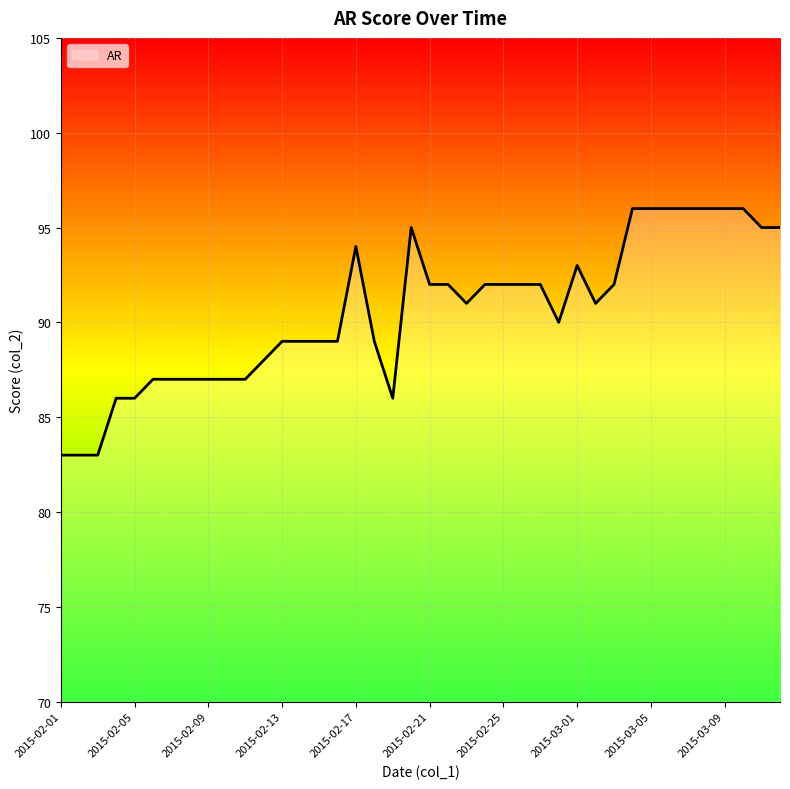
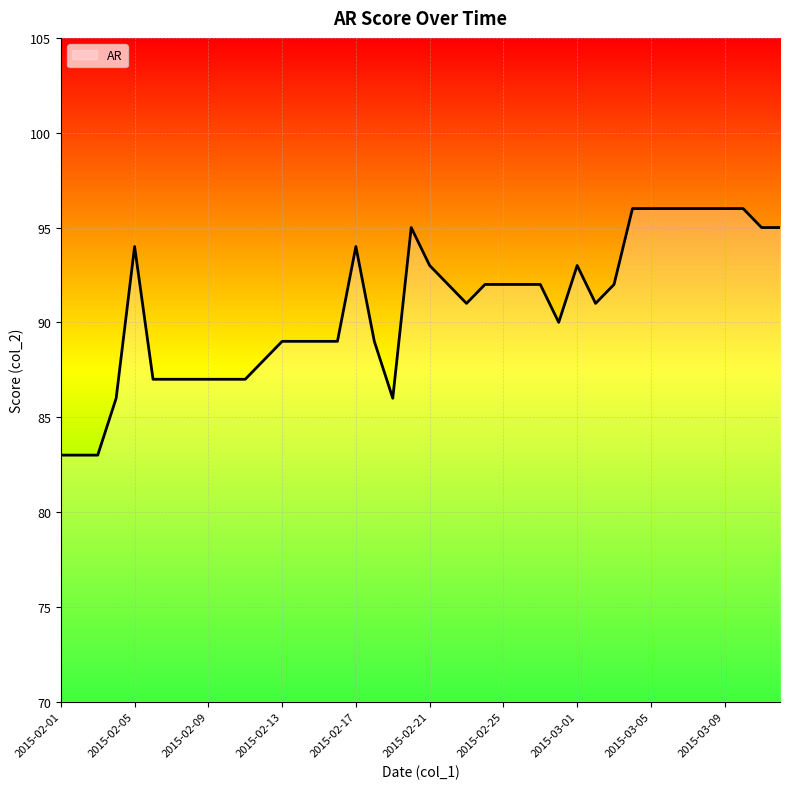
2015-02-05: 86 -> 94
2015-02-21: 92 -> 93
